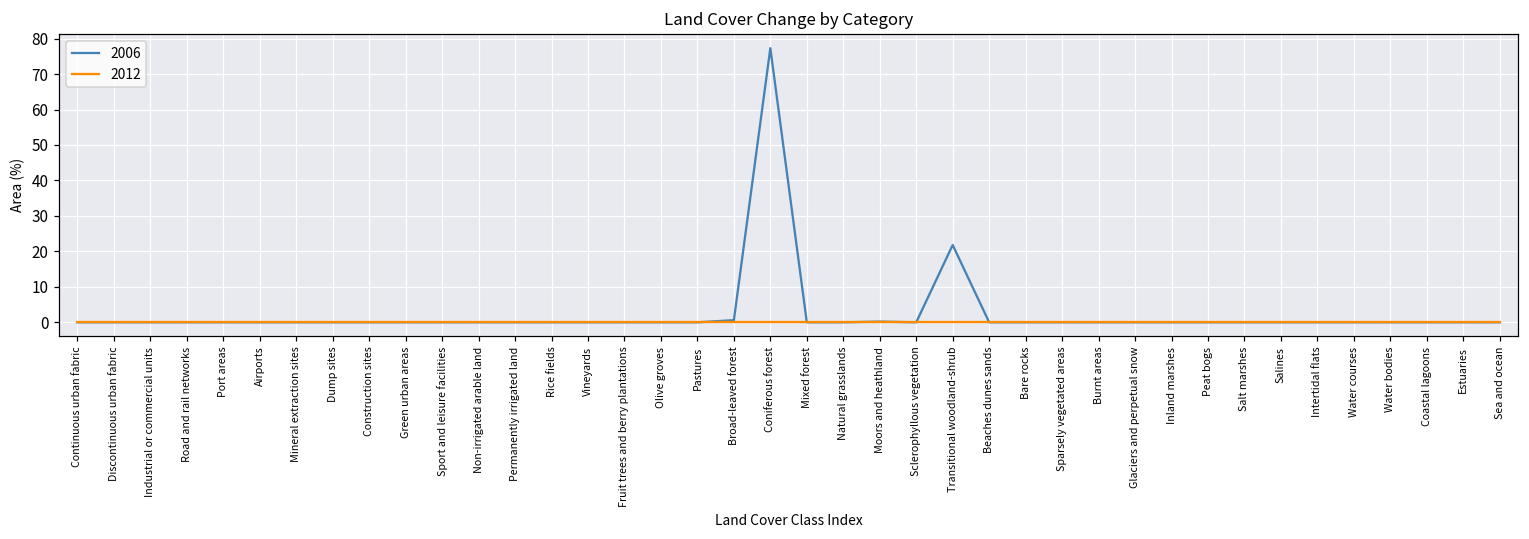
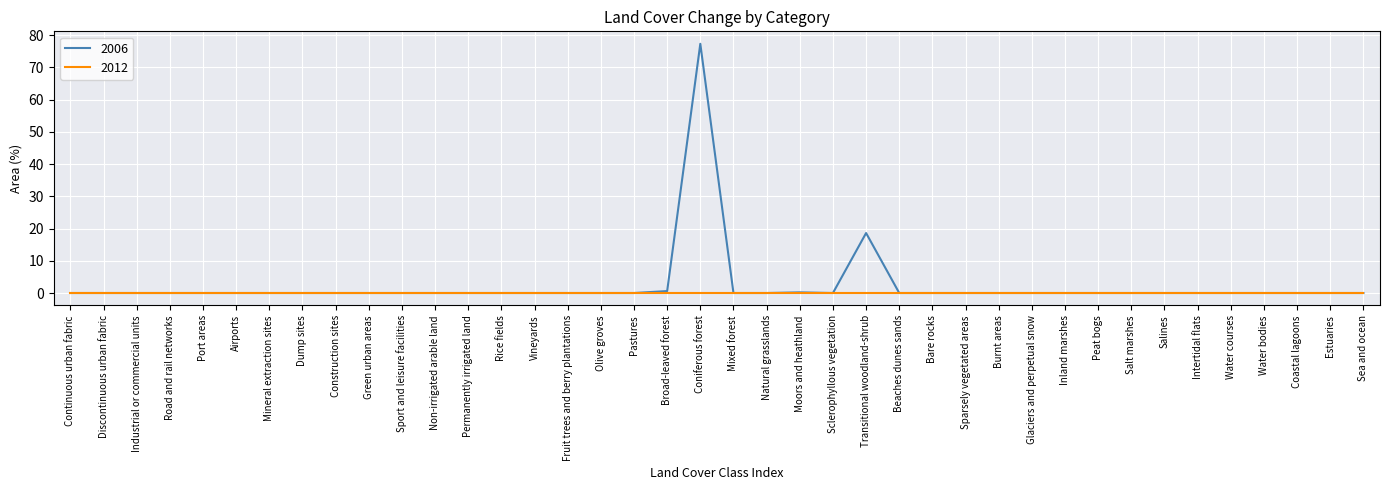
2006, Transitional woodland-shrub: 22 -> 19
